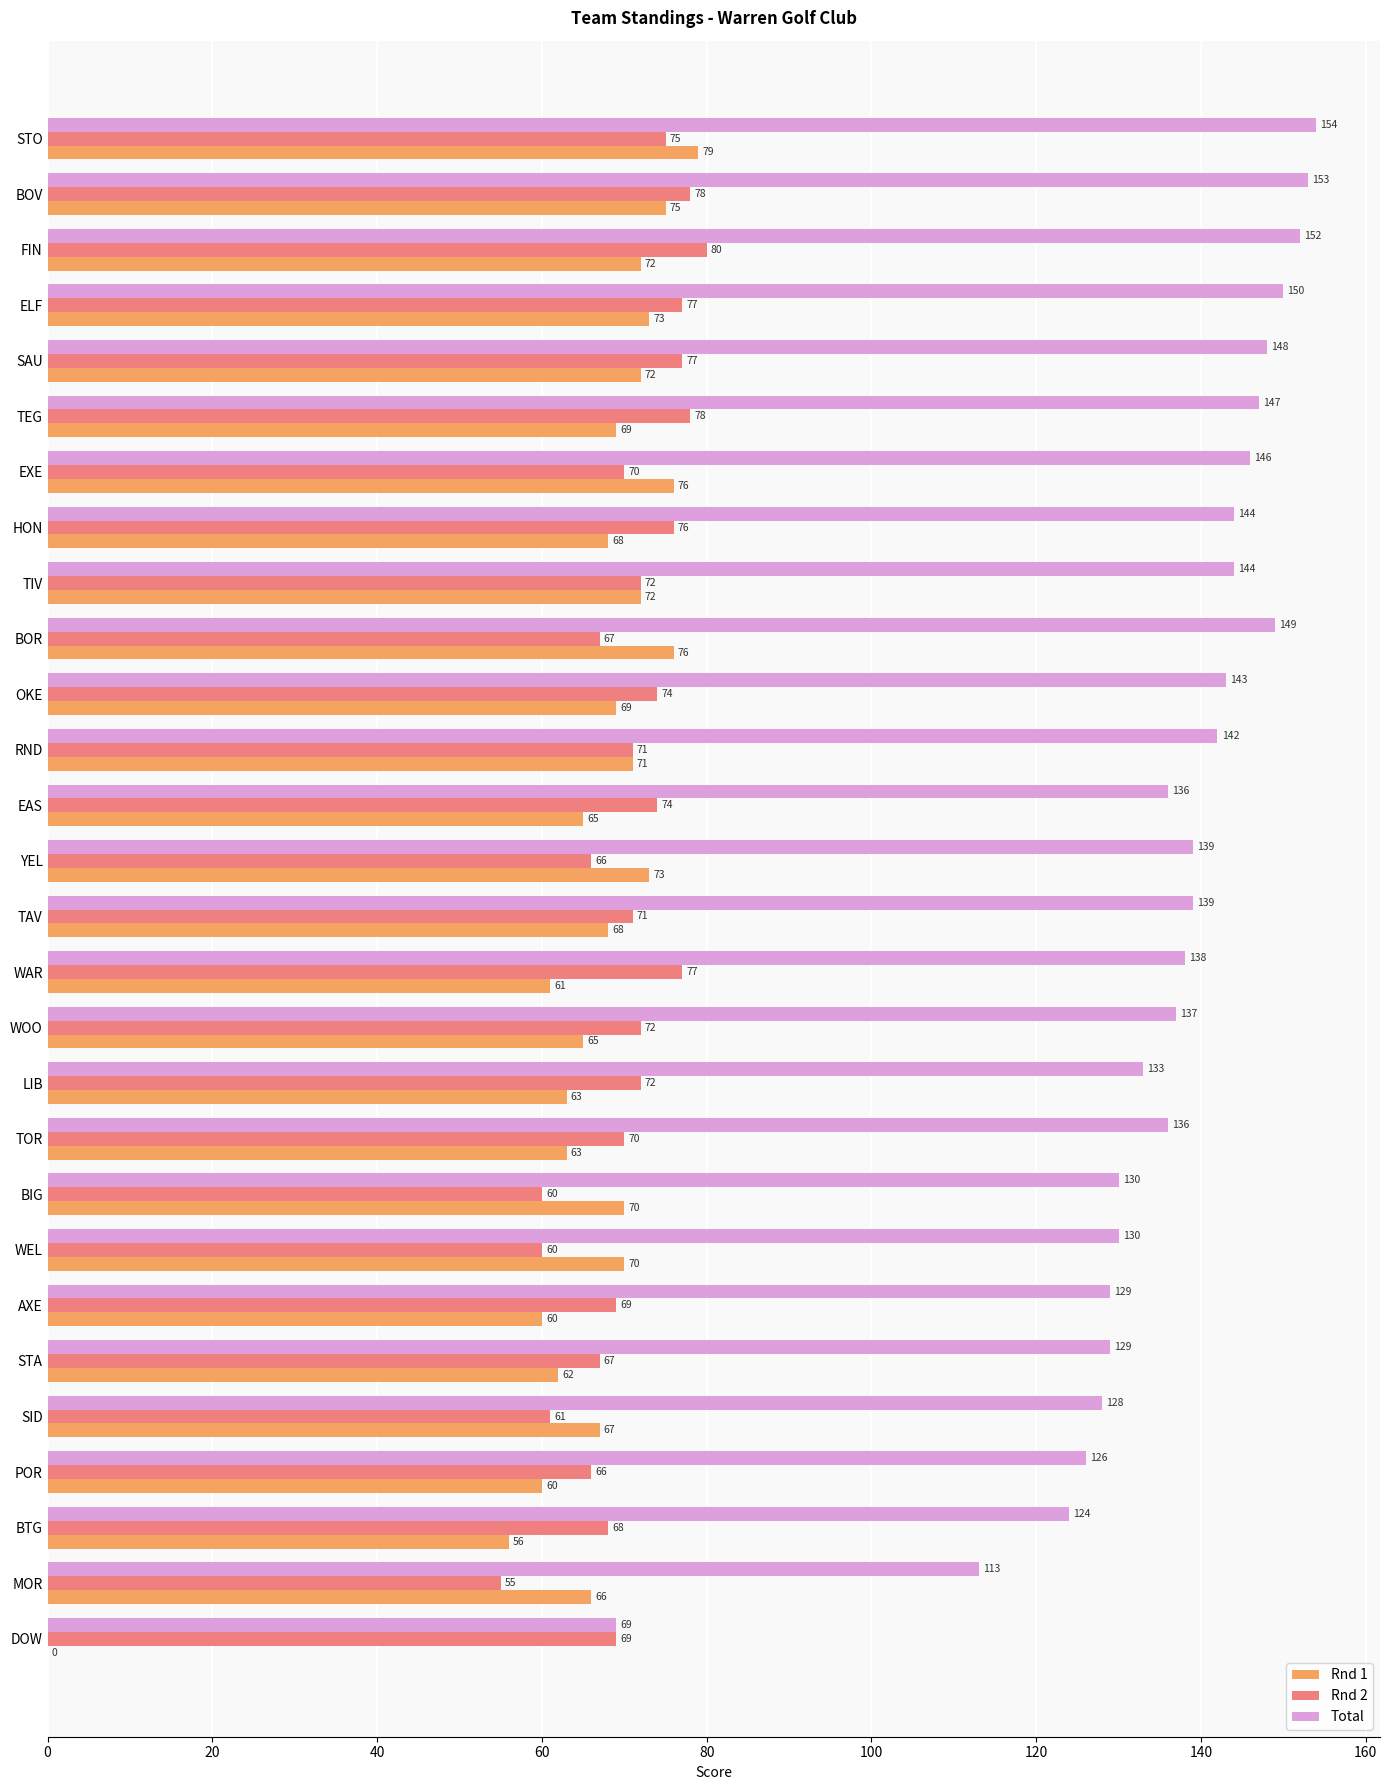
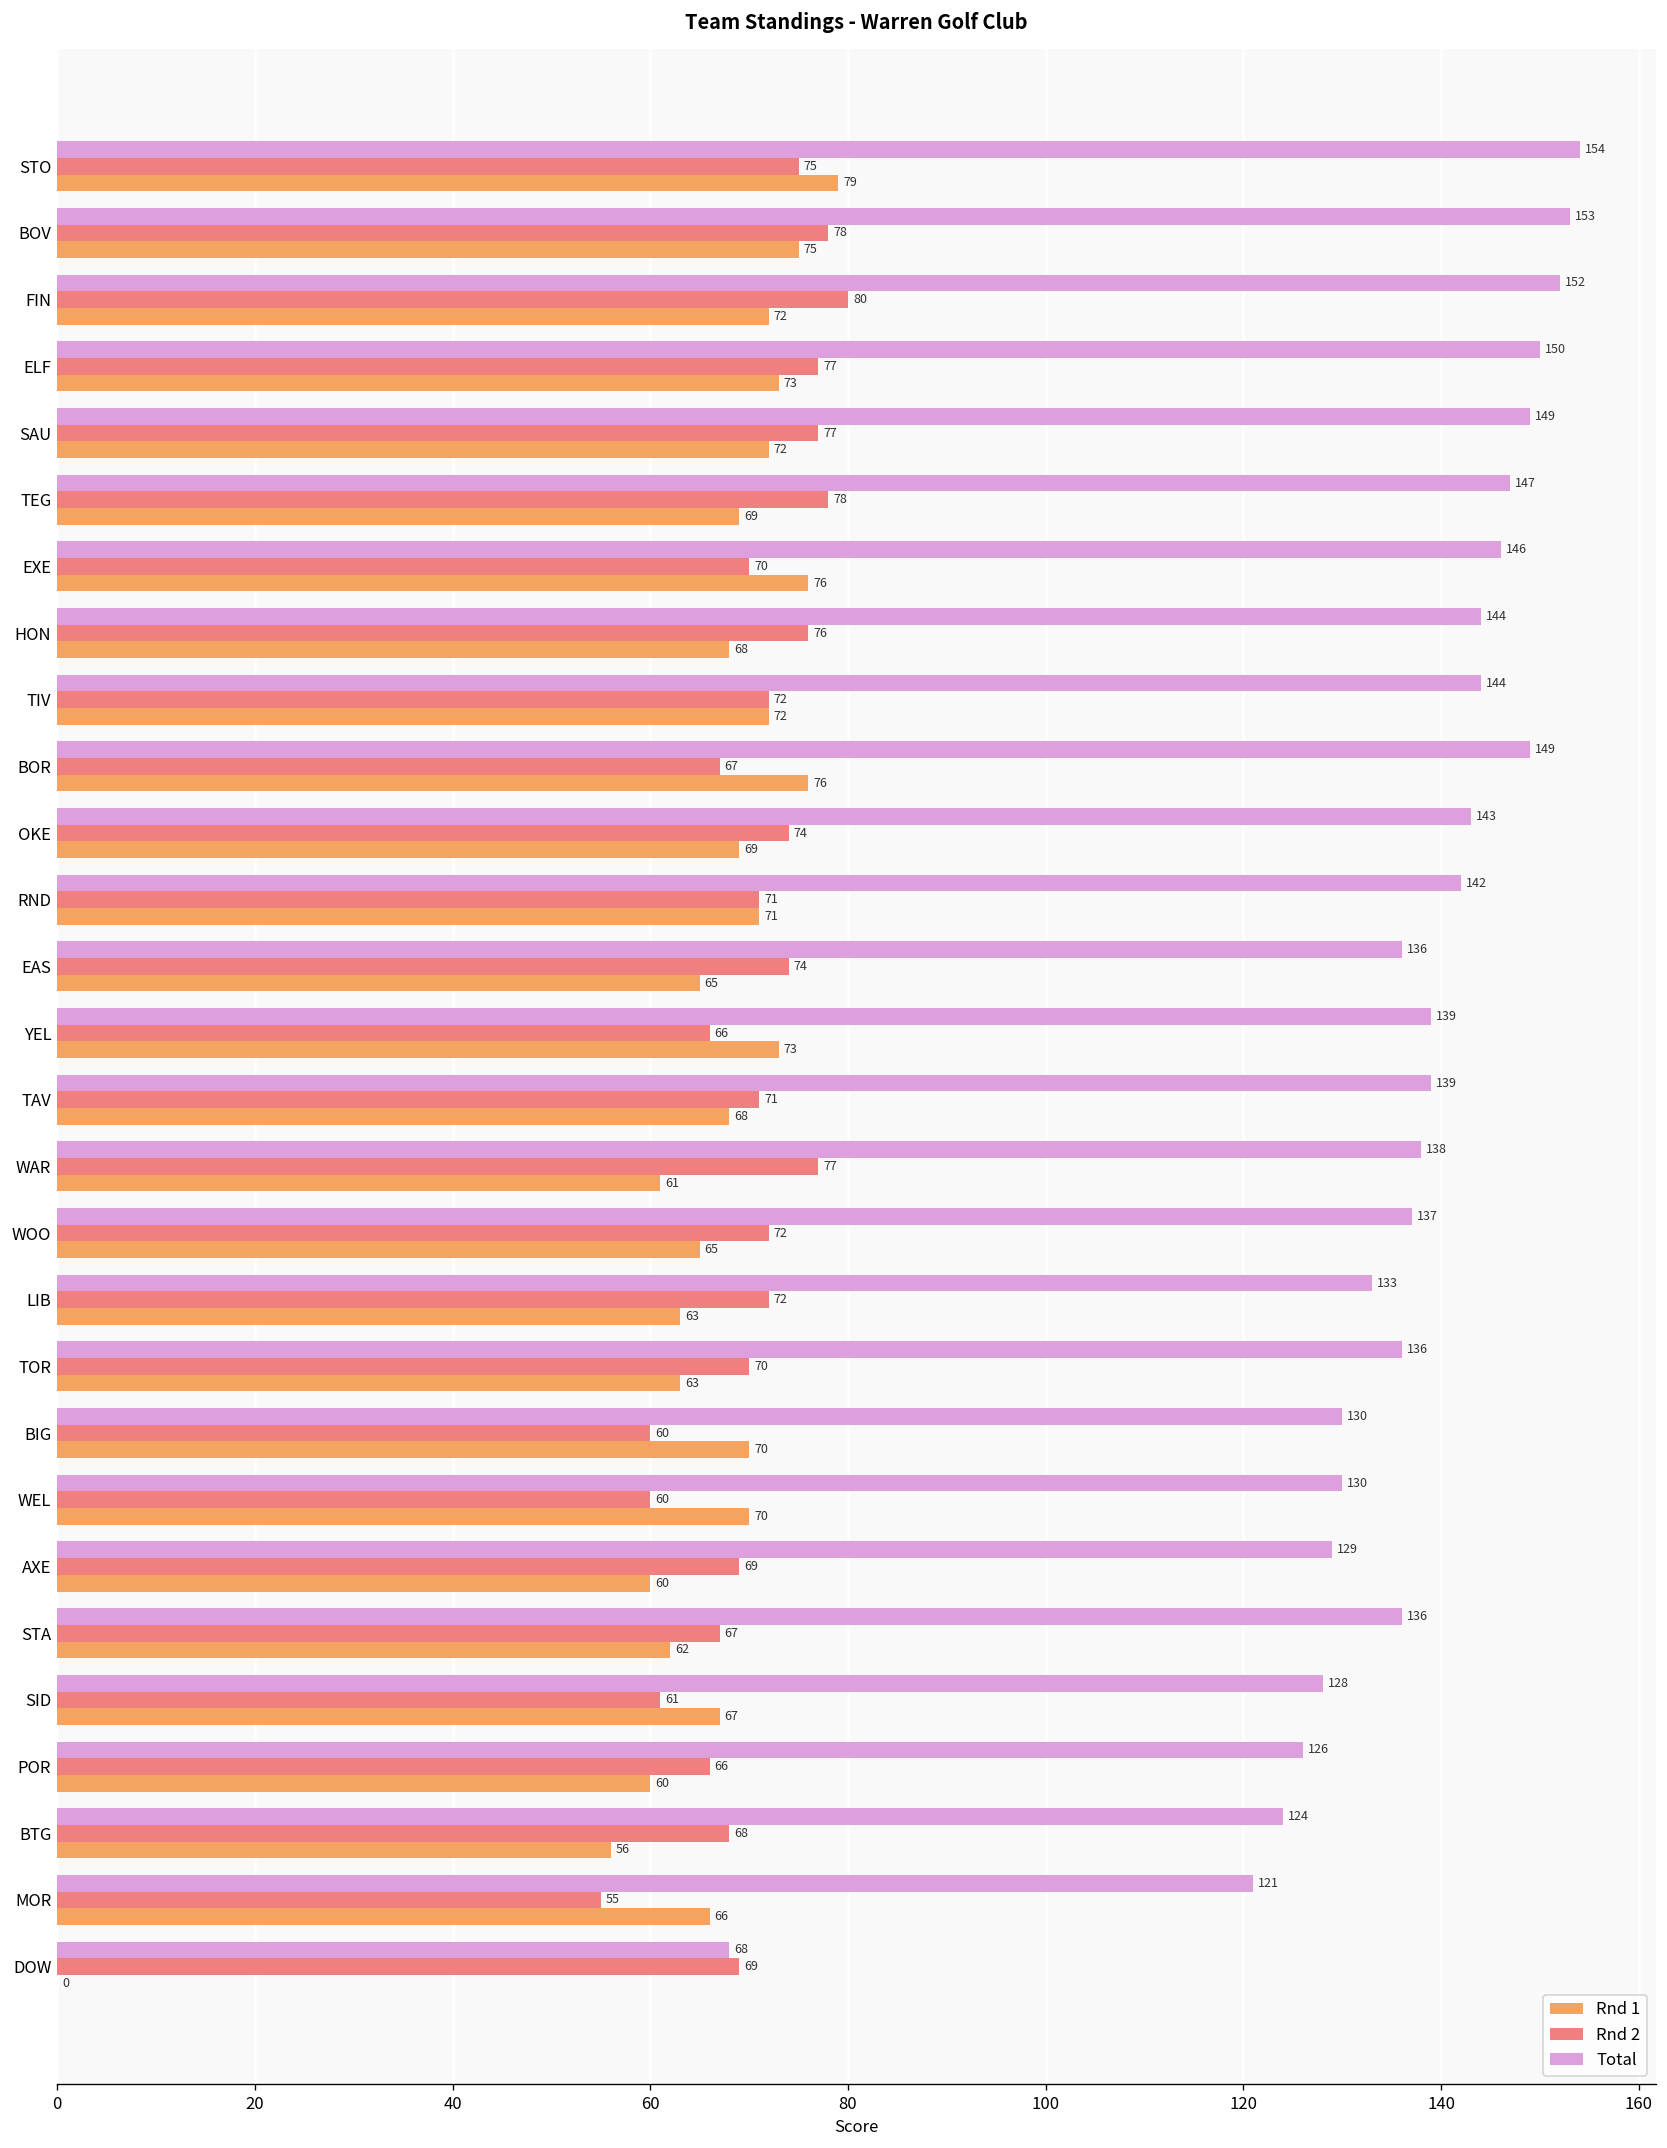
Total, SAU: 148 -> 149
Total, STA: 129 -> 136
Total, MOR: 113 -> 121
Total, DOW: 69 -> 68
